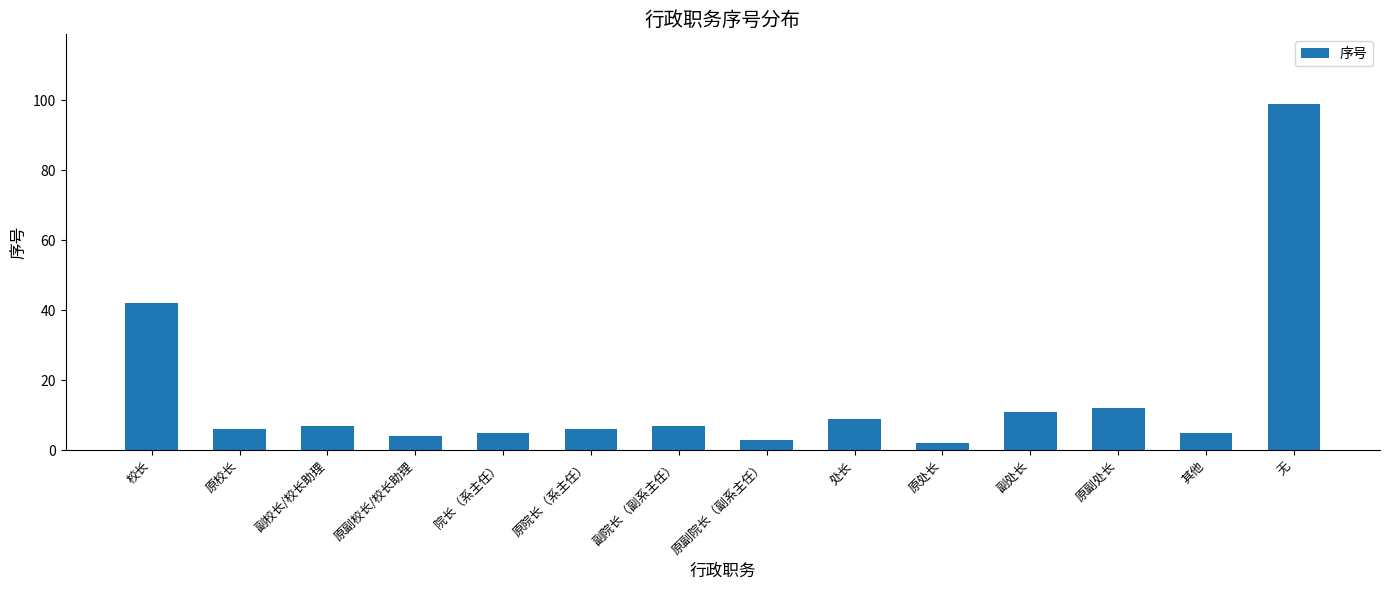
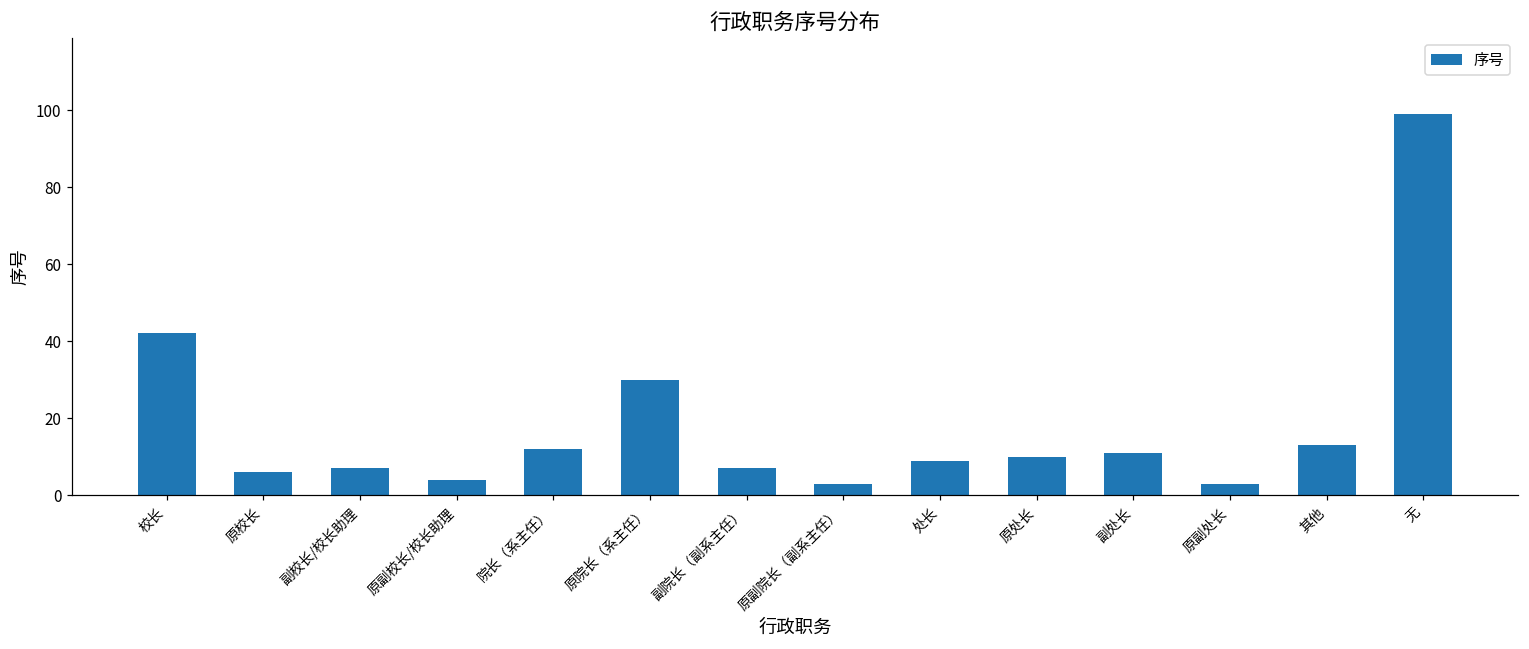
院长（系主任）: 5 -> 12
原院长（系主任）: 6 -> 30
原处长: 2 -> 10
原副处长: 12 -> 3
其他: 5 -> 13
